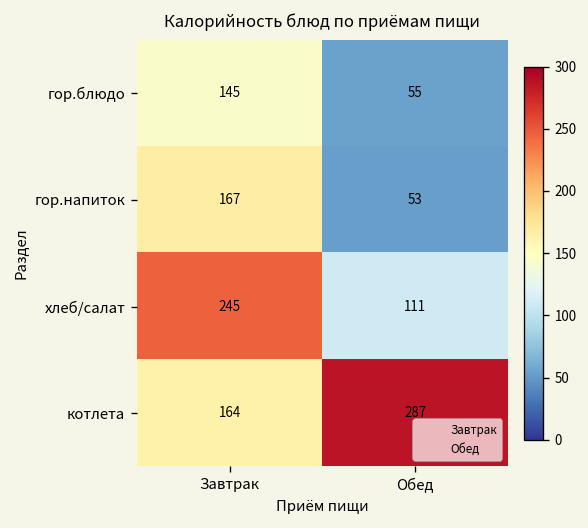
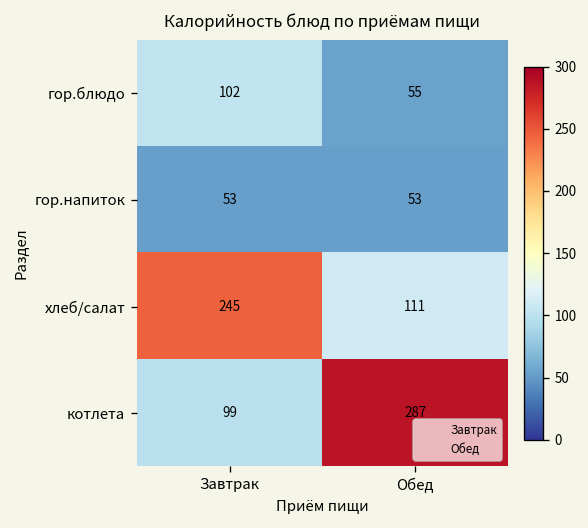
гор.блюдо, Завтрак: 145 -> 102
гор.напиток, Завтрак: 167 -> 53
котлета, Завтрак: 164 -> 99
